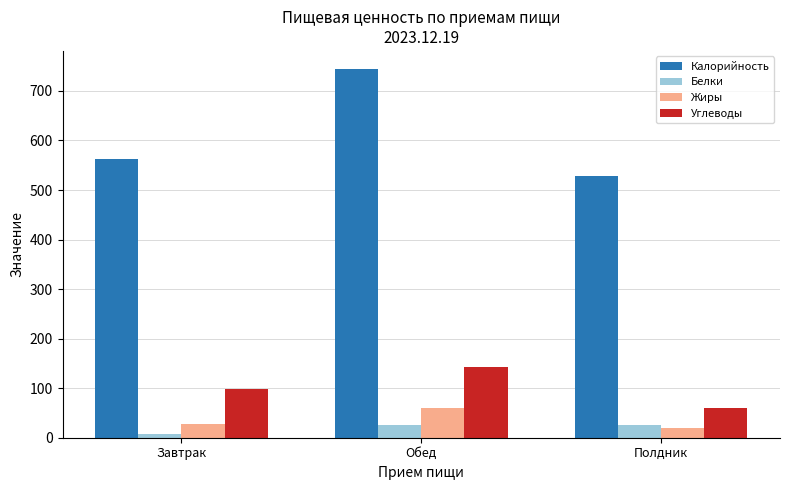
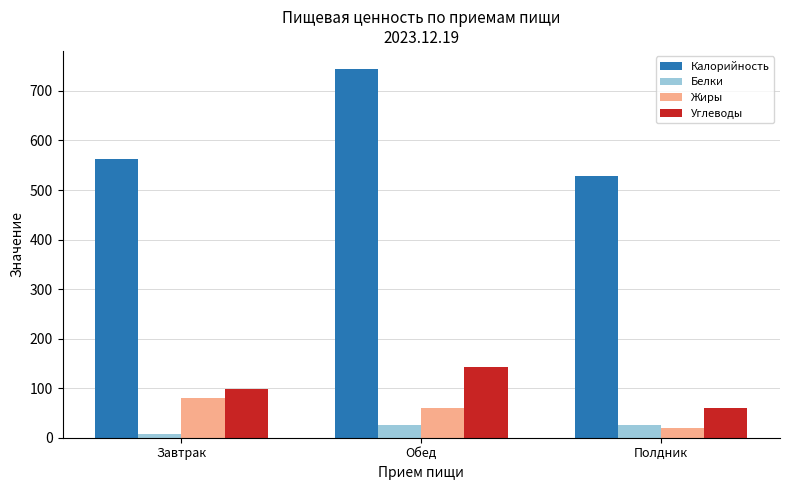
Жиры, Завтрак: 30 -> 80
